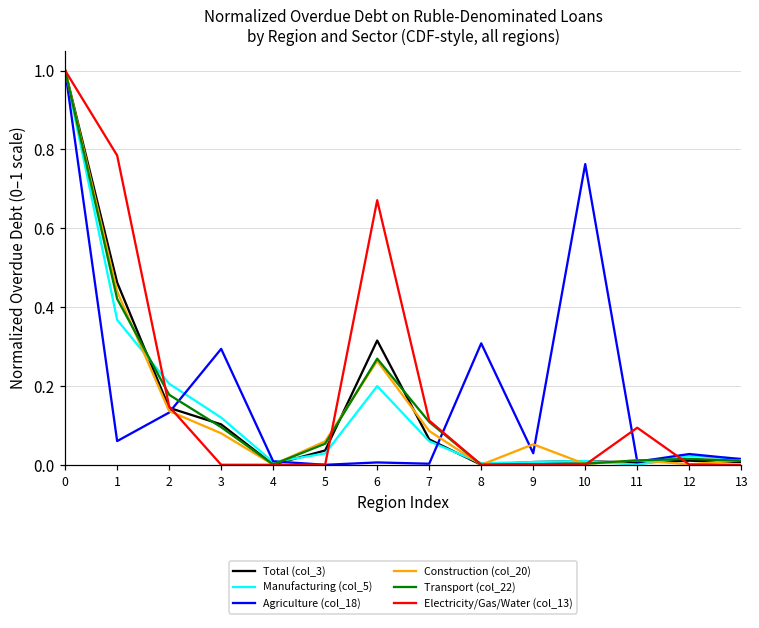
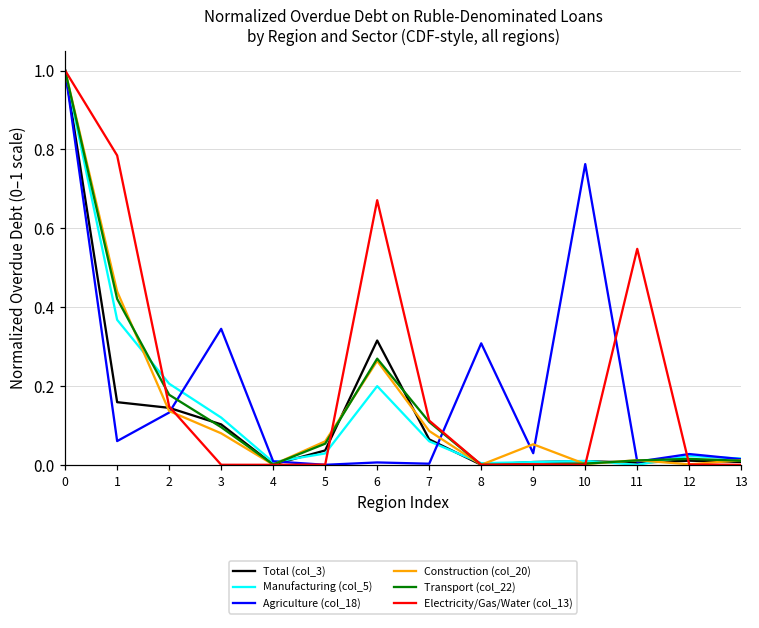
Total (col_3), 1: 0.46 -> 0.16
Agriculture (col_18), 3: 0.29 -> 0.34
Electricity/Gas/Water (col_13), 11: 0.09 -> 0.55
